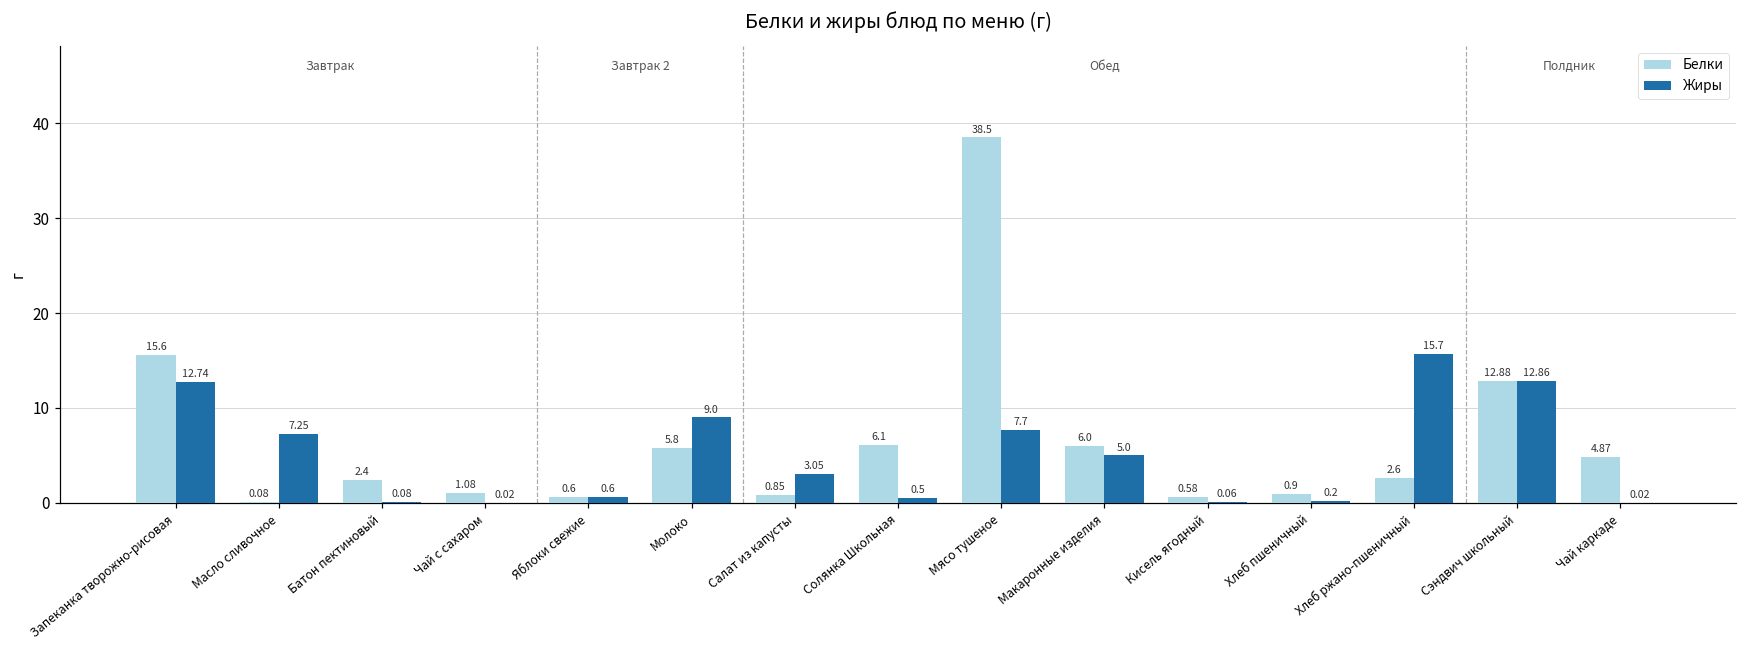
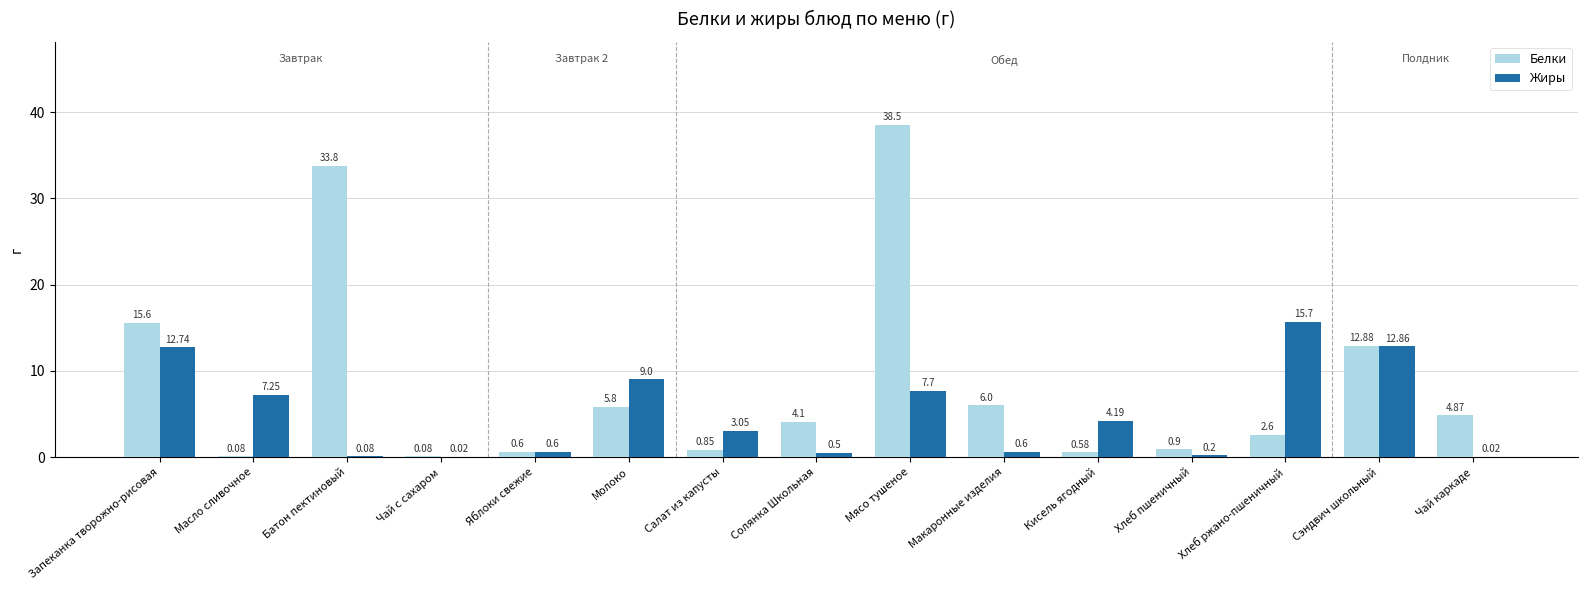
Белки, Батон пектиновый: 2.4 -> 33.8
Белки, Чай с сахаром: 1.08 -> 0.08
Белки, Солянка Школьная: 6.1 -> 4.1
Жиры, Макаронные изделия: 5.0 -> 0.6
Жиры, Кисель ягодный: 0.06 -> 4.19
